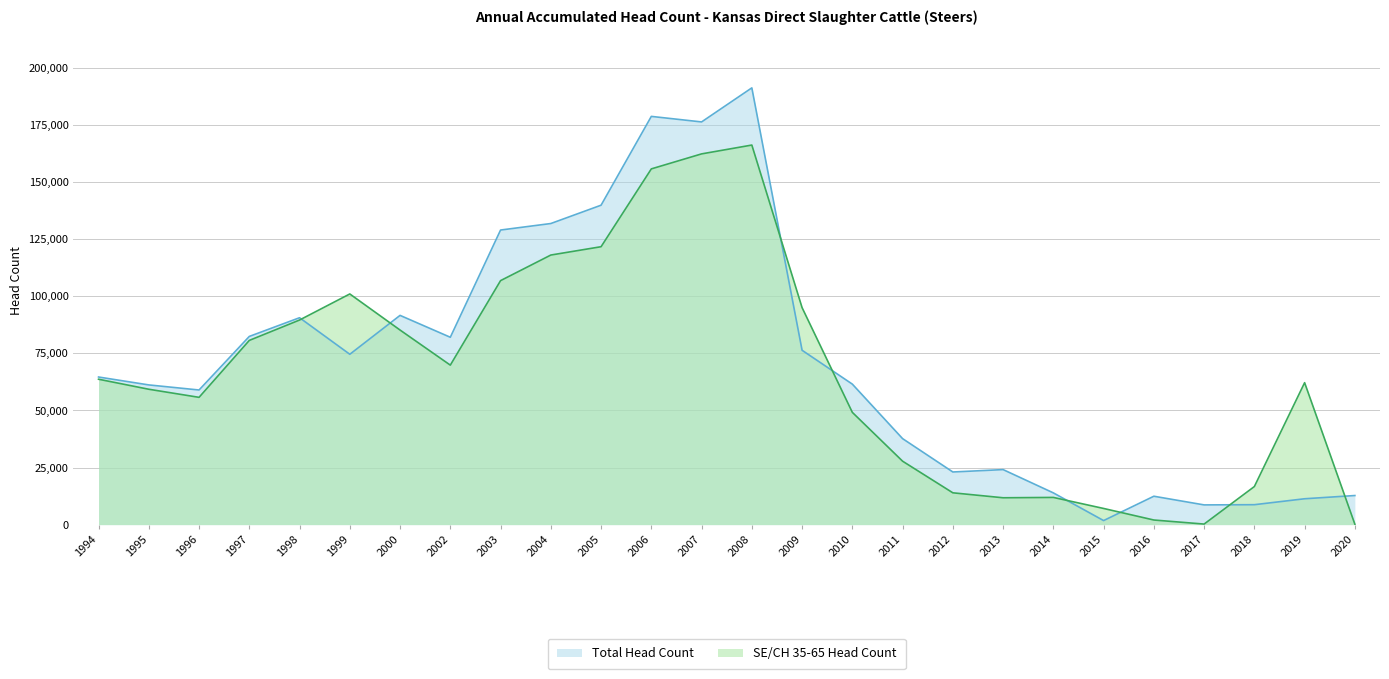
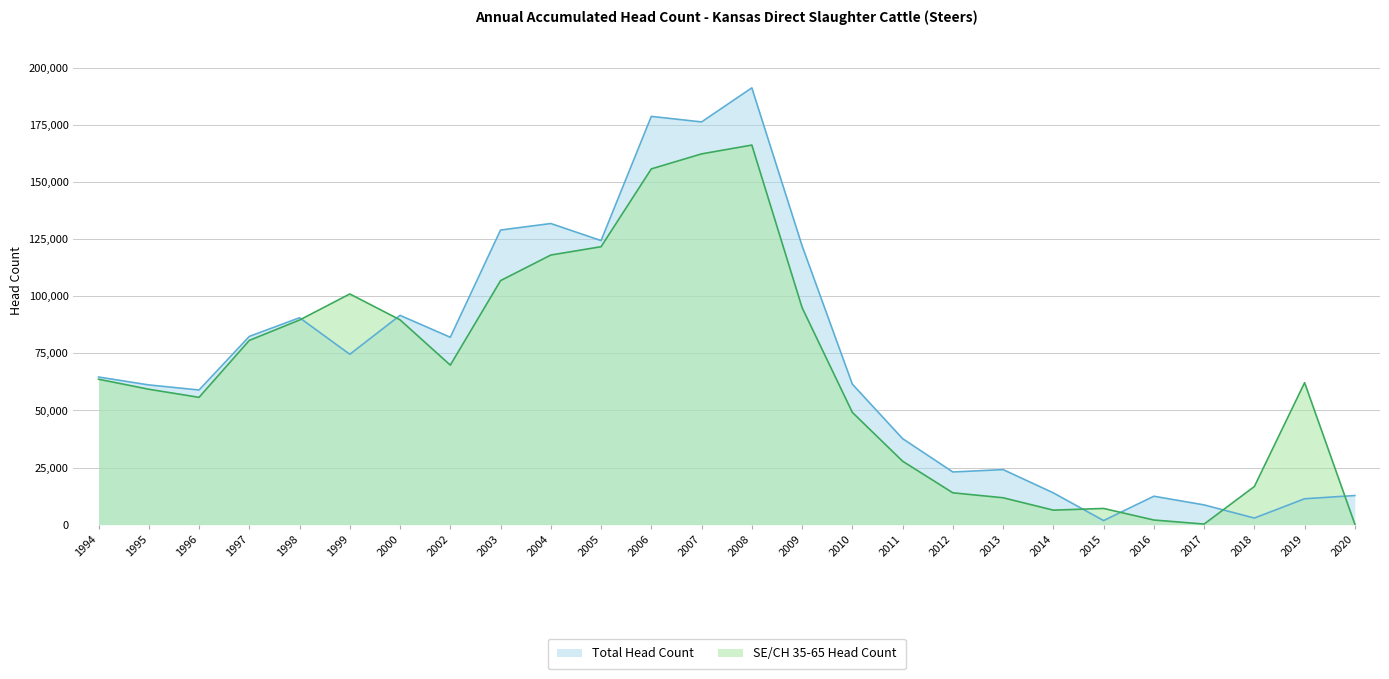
SE/CH 35-65 Head Count, 2000: 85,000 -> 90,000
Total Head Count, 2005: 140,000 -> 124,000
Total Head Count, 2009: 76,000 -> 122,000
SE/CH 35-65 Head Count, 2014: 12,000 -> 6,000
Total Head Count, 2018: 9,000 -> 3,000
